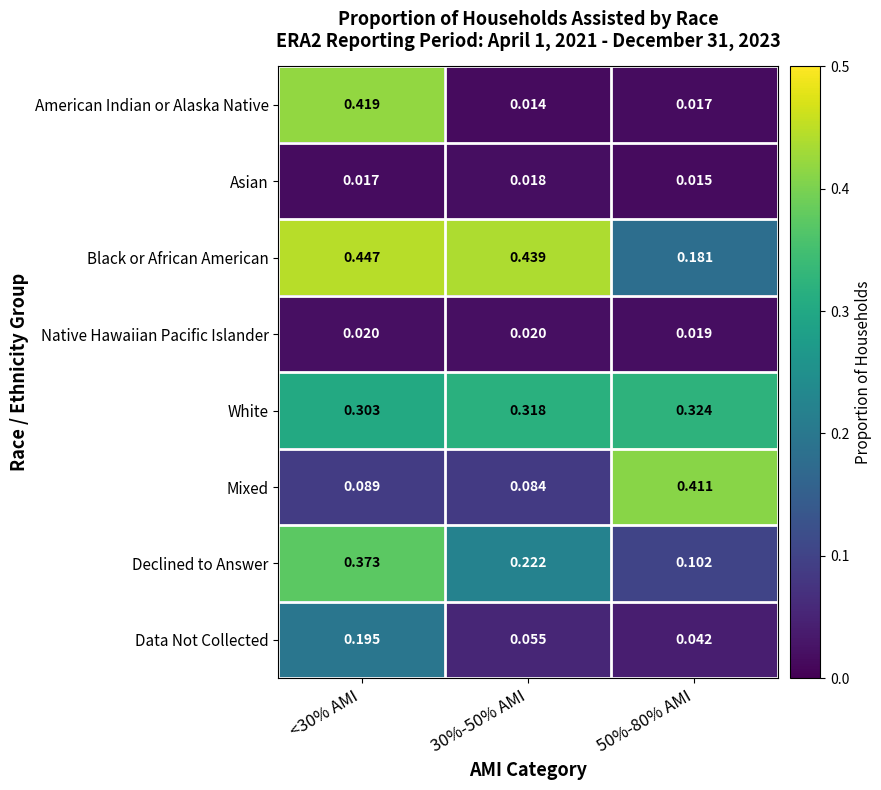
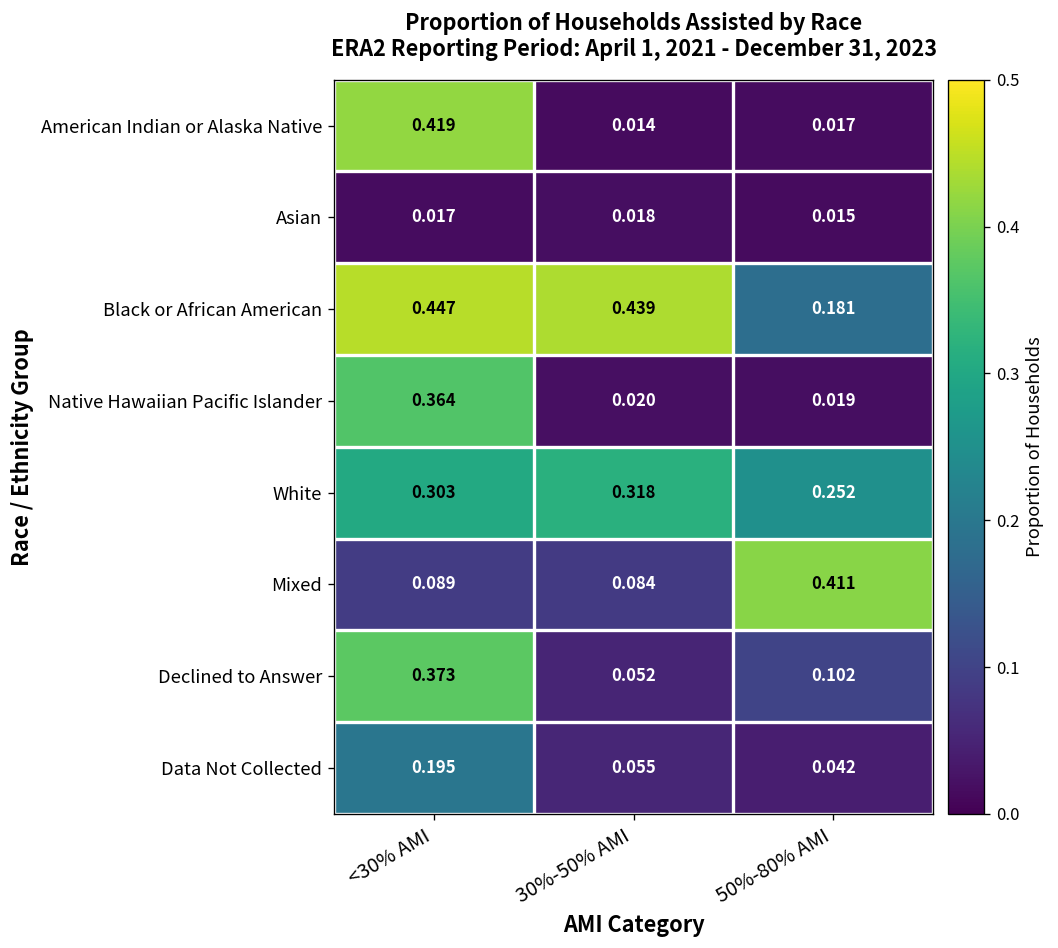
Native Hawaiian Pacific Islander, <30% AMI: 0.020 -> 0.364
White, 50%-80% AMI: 0.324 -> 0.252
Declined to Answer, 30%-50% AMI: 0.222 -> 0.052
